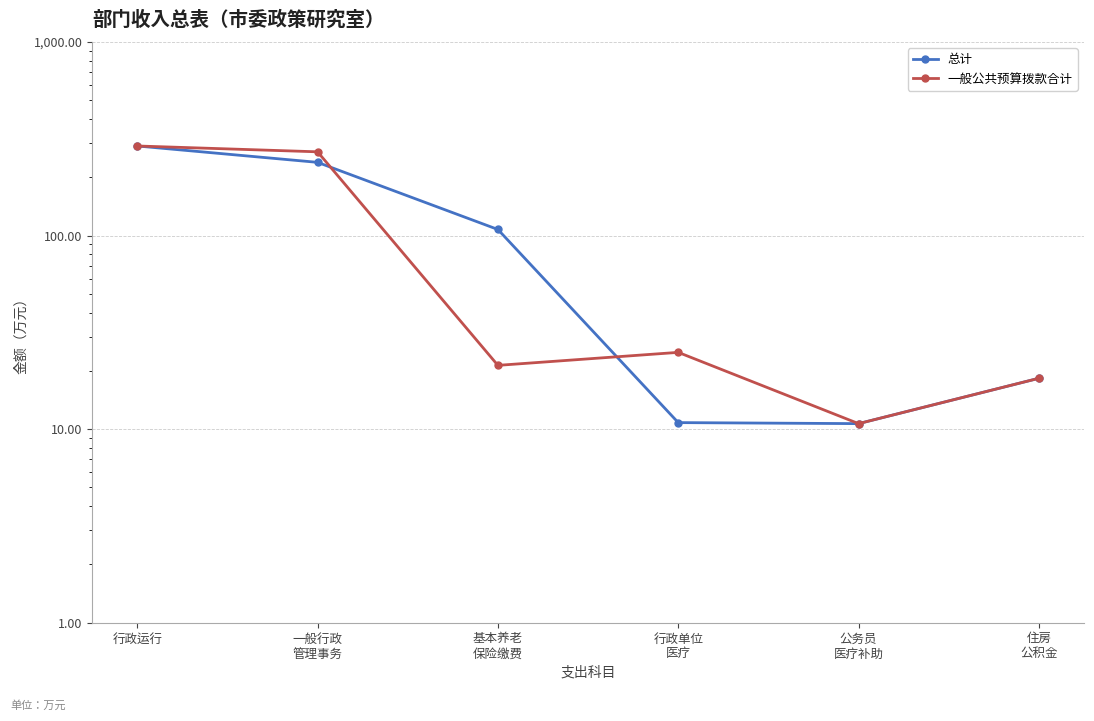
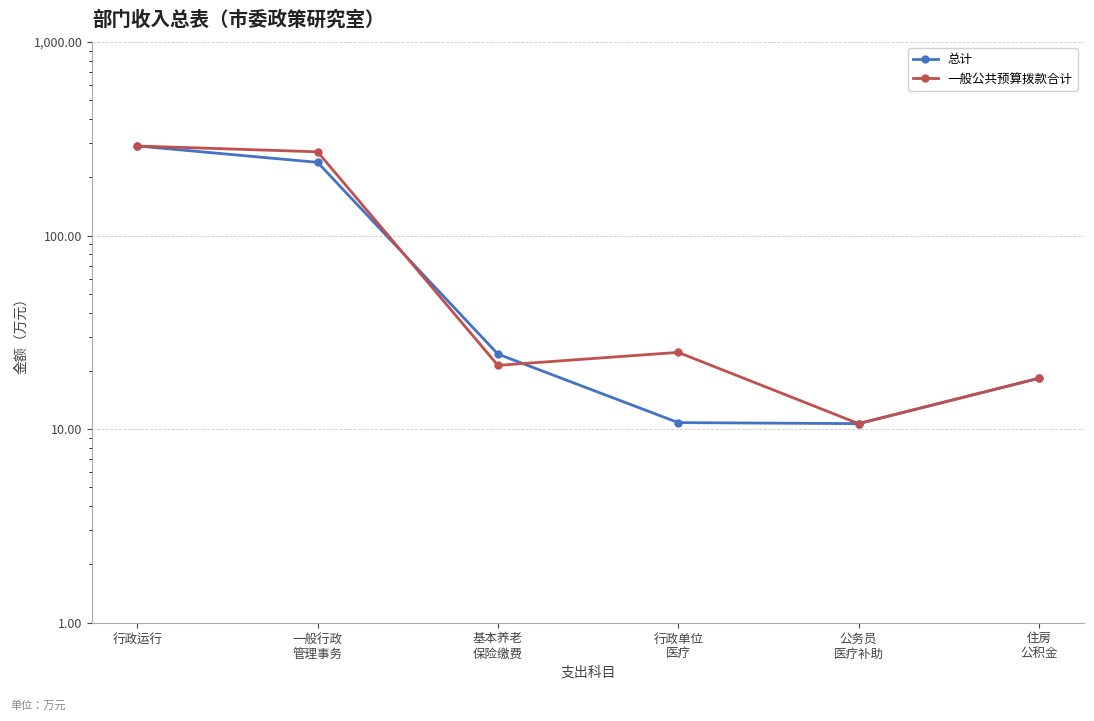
总计, 基本养老 保险缴费: 110 -> 24
